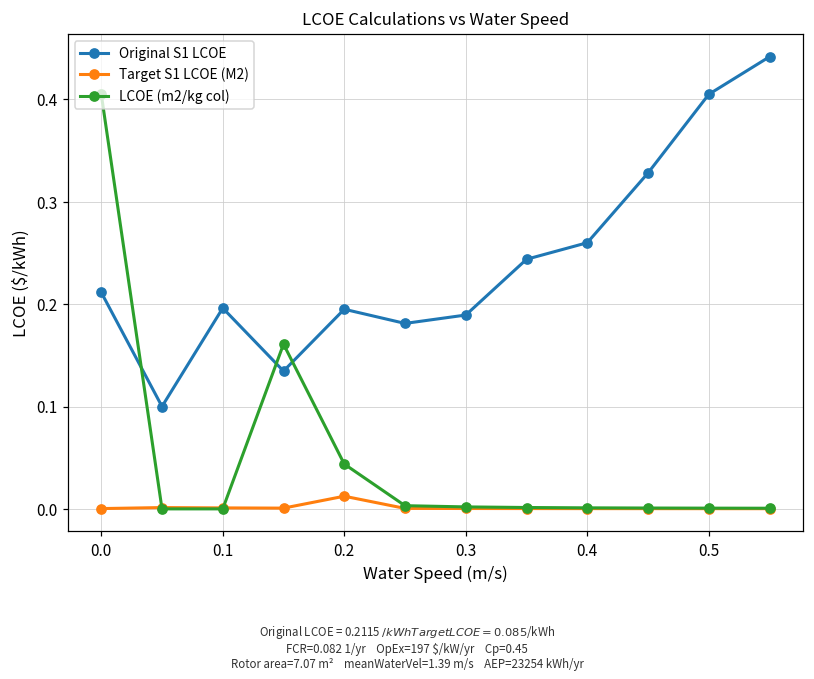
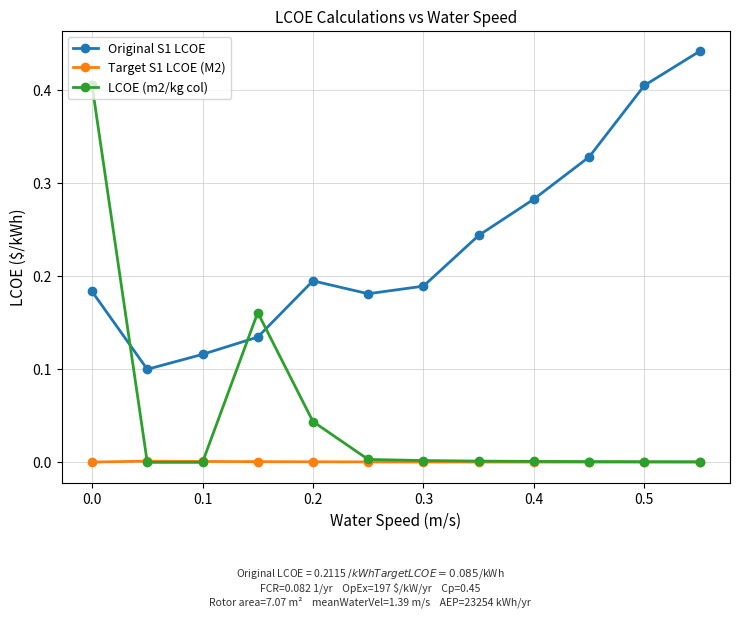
Original S1 LCOE, 0.0: 0.21 -> 0.18
Original S1 LCOE, 0.1: 0.20 -> 0.12
Target S1 LCOE (M2), 0.2: 0.01 -> 0.00
Original S1 LCOE, 0.4: 0.26 -> 0.28
